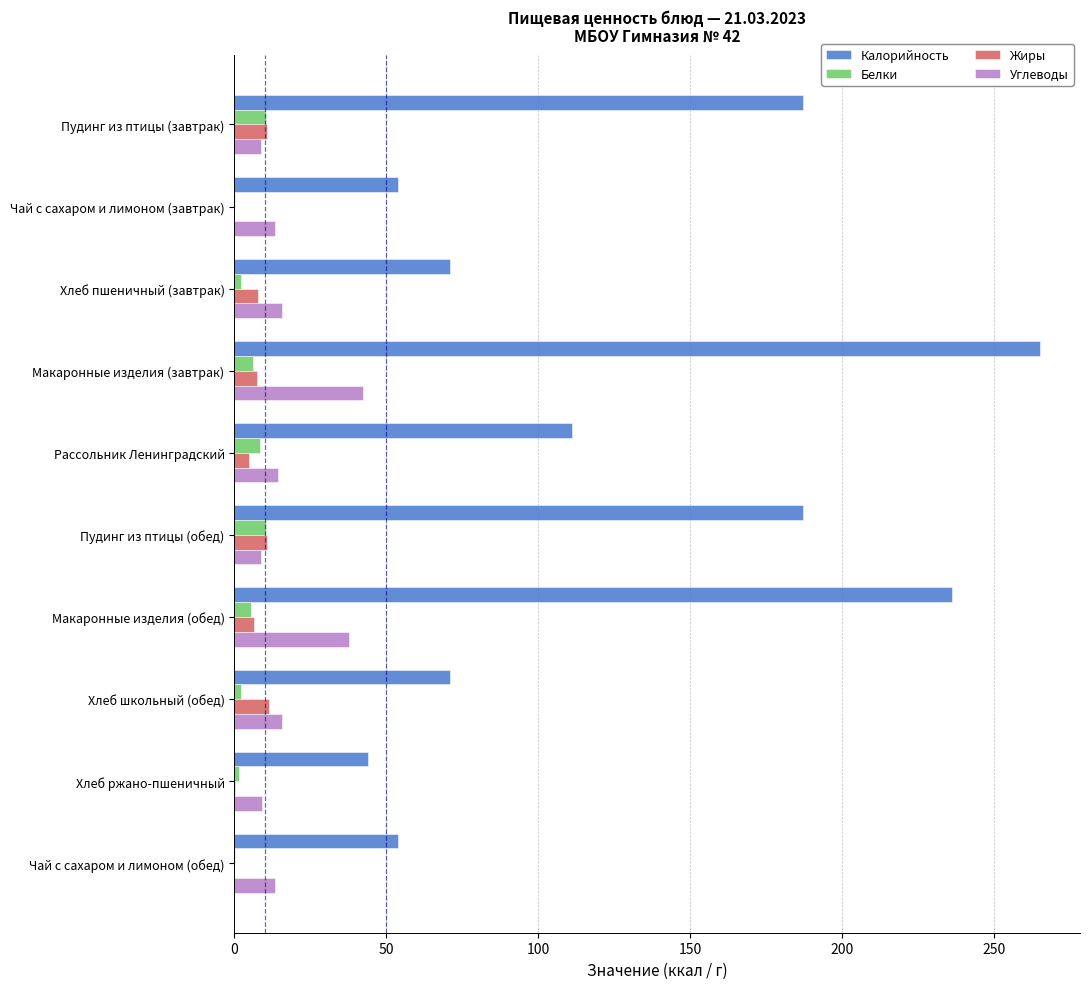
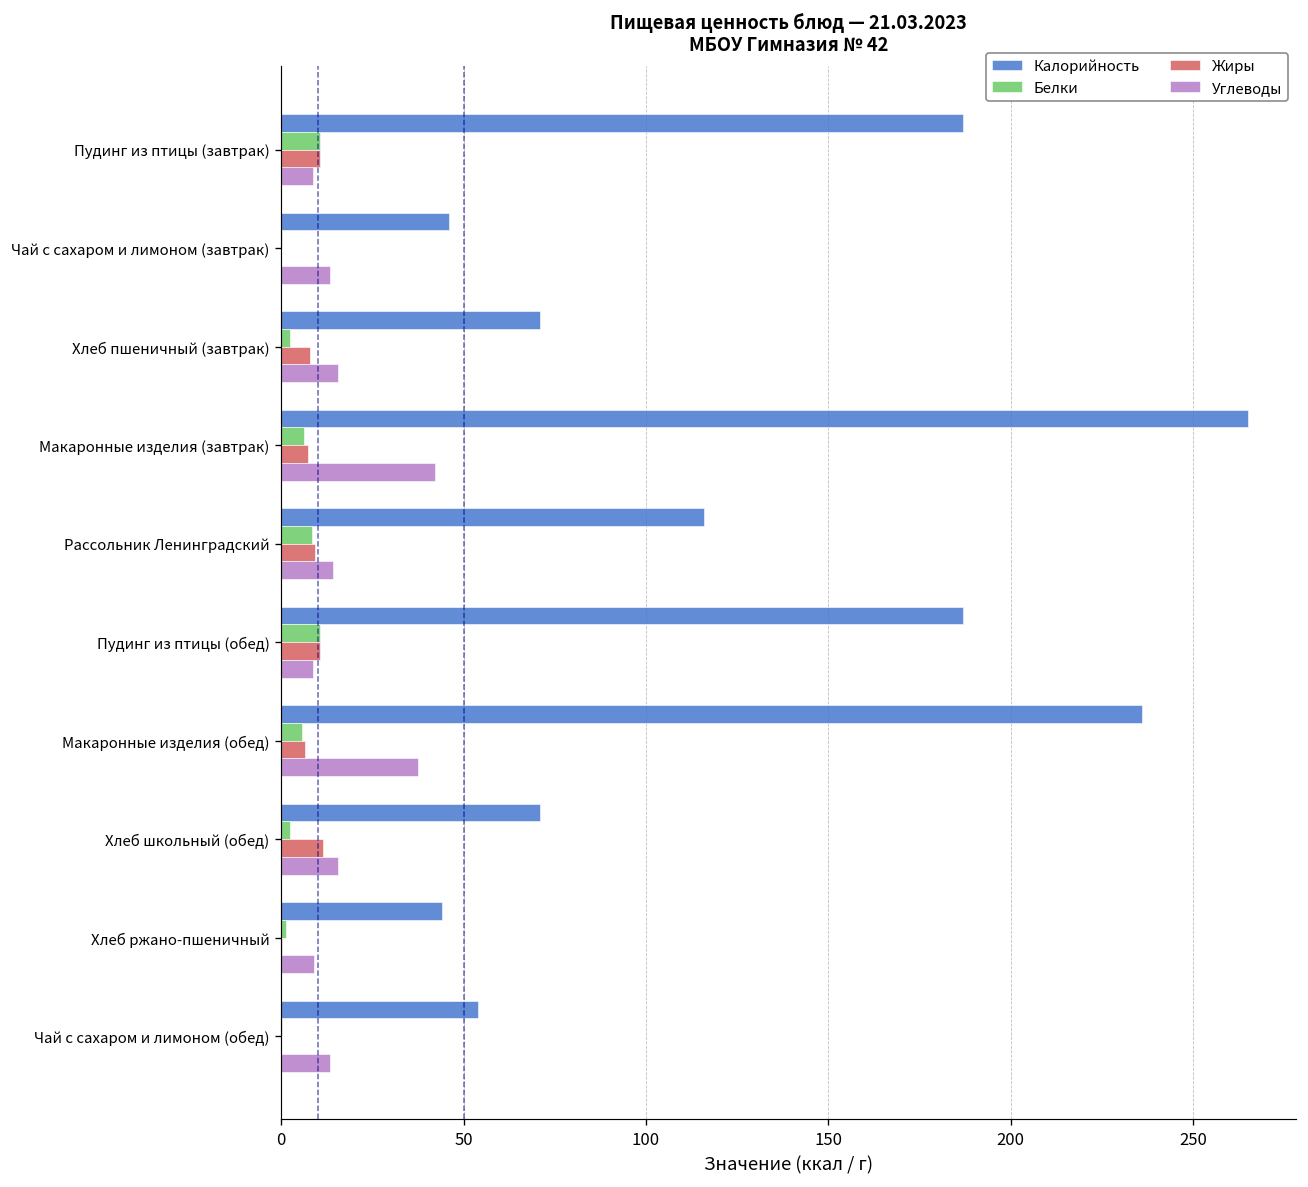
Калорийность, Чай с сахаром и лимоном (завтрак): 54 -> 46
Калорийность, Рассольник Ленинградский: 111 -> 116
Жиры, Рассольник Ленинградский: 5 -> 9
